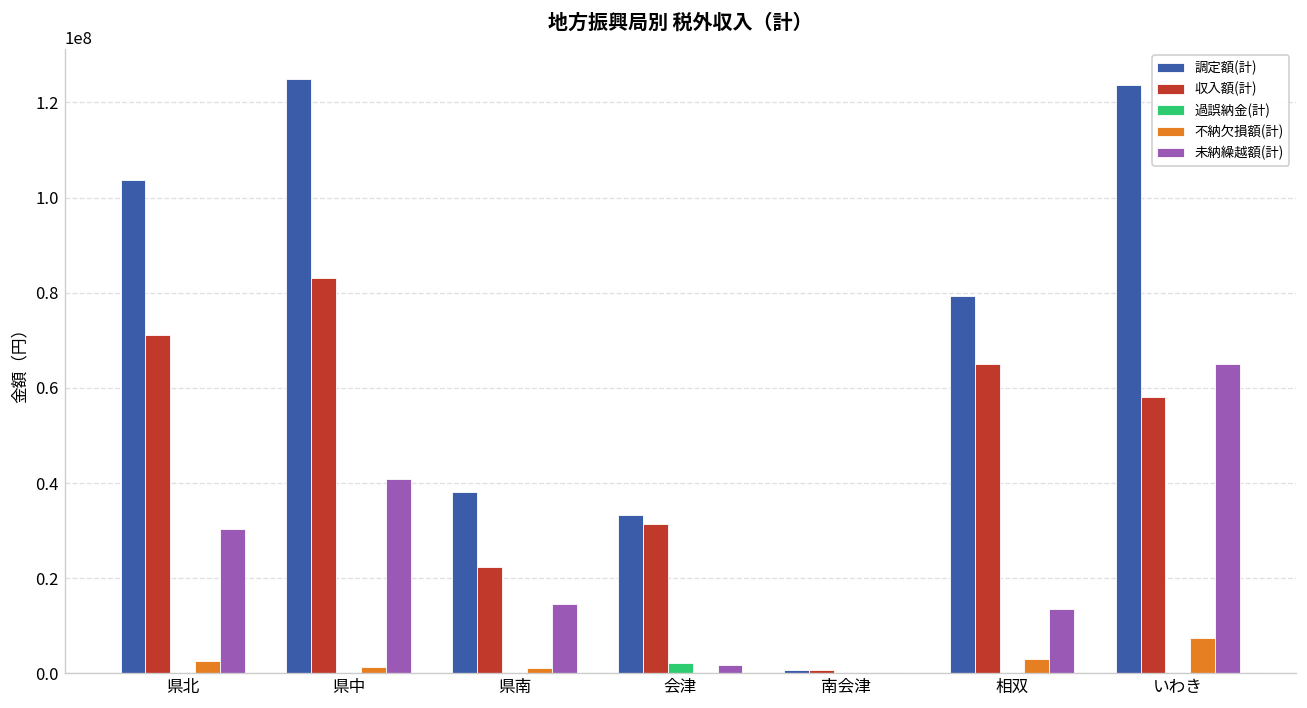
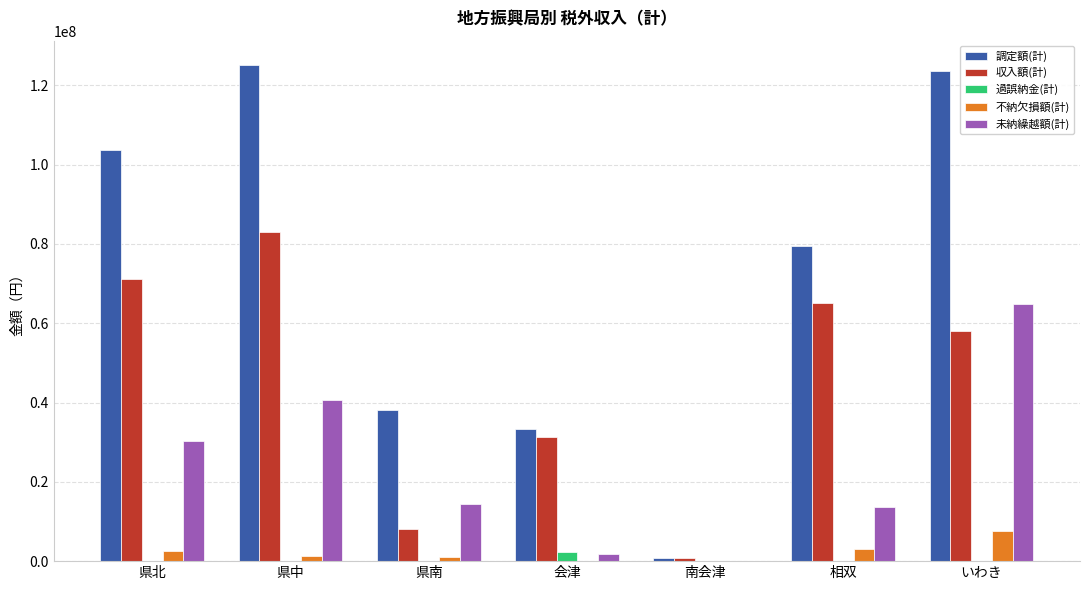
収入額(計), 県南: 22000000 -> 8000000
